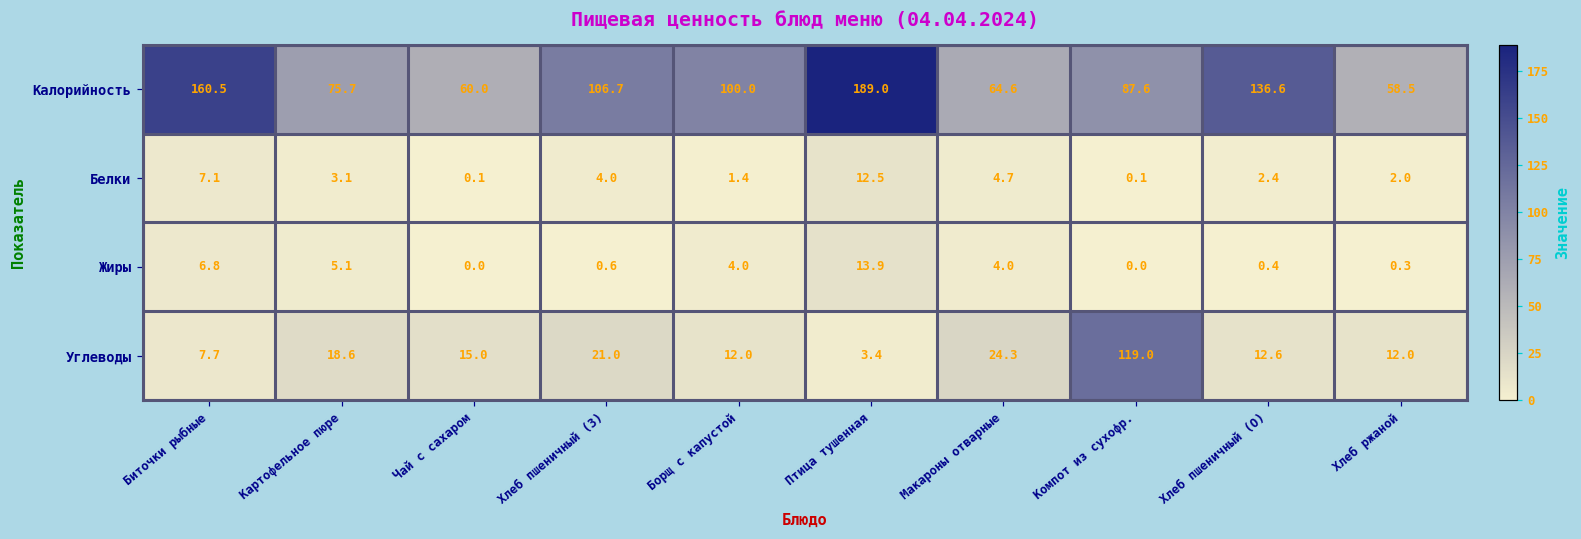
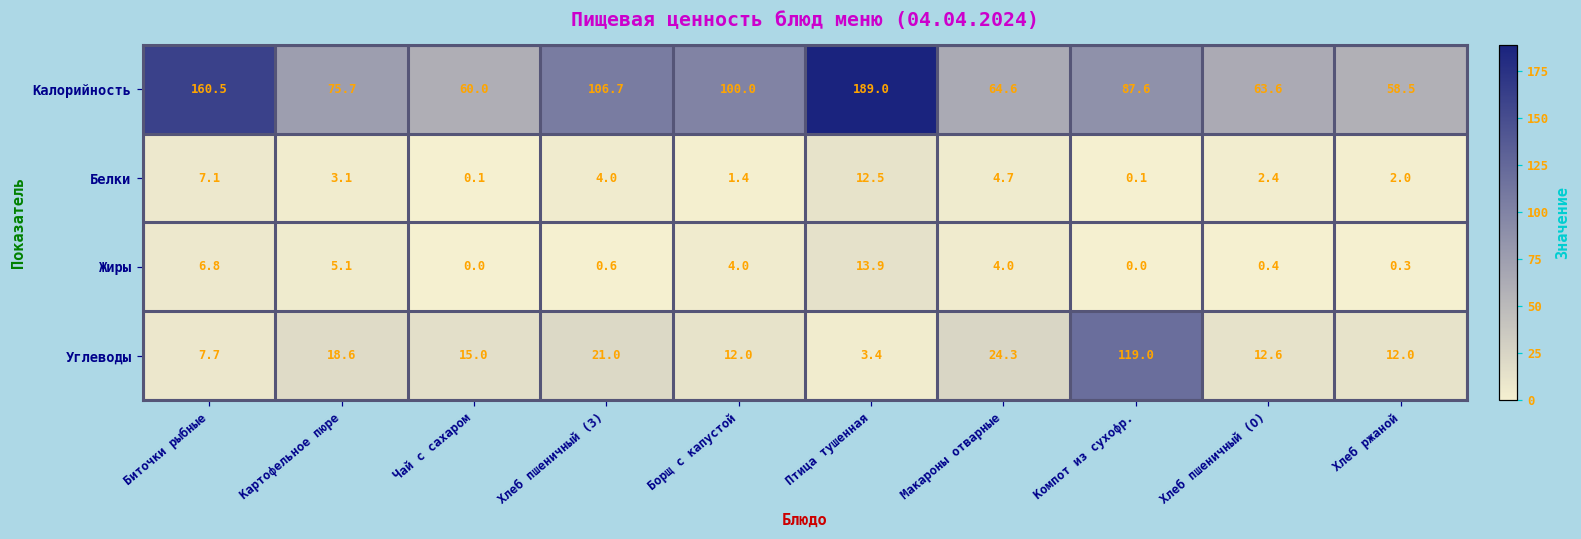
Калорийность, Хлеб пшеничный (О): 136.6 -> 63.6
